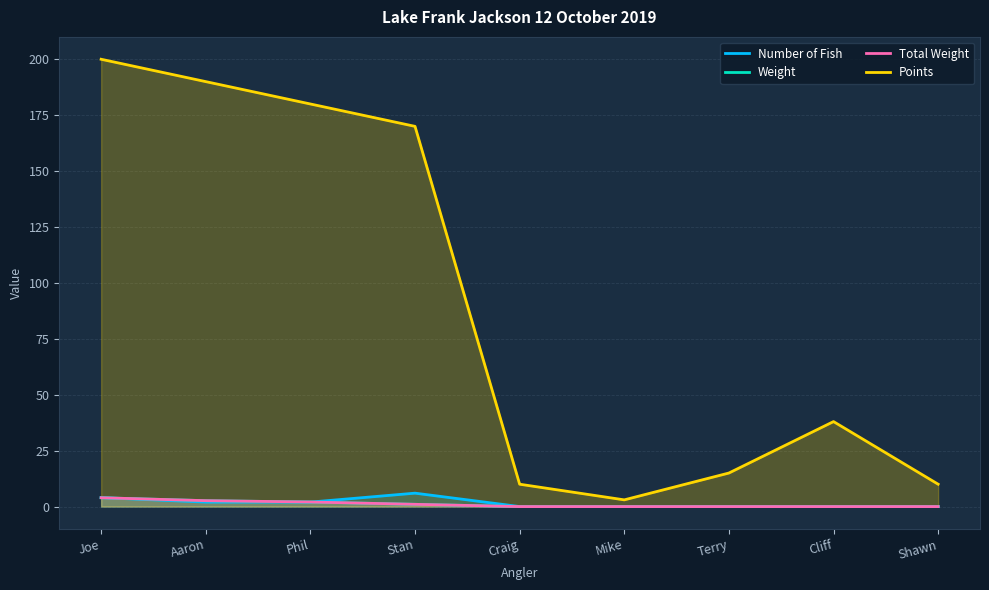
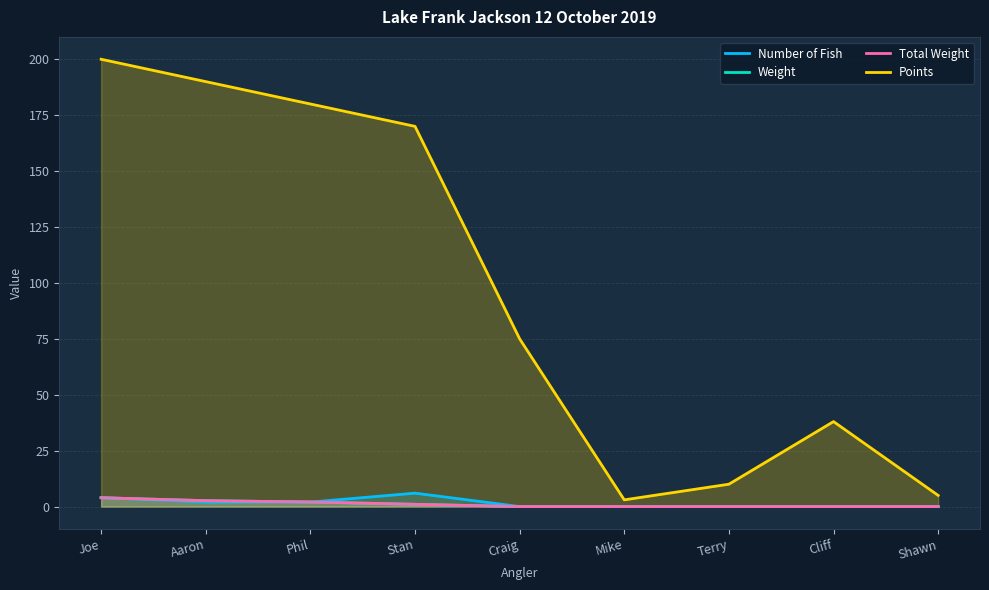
Points, Craig: 10 -> 75
Points, Terry: 15 -> 10
Points, Shawn: 10 -> 5
